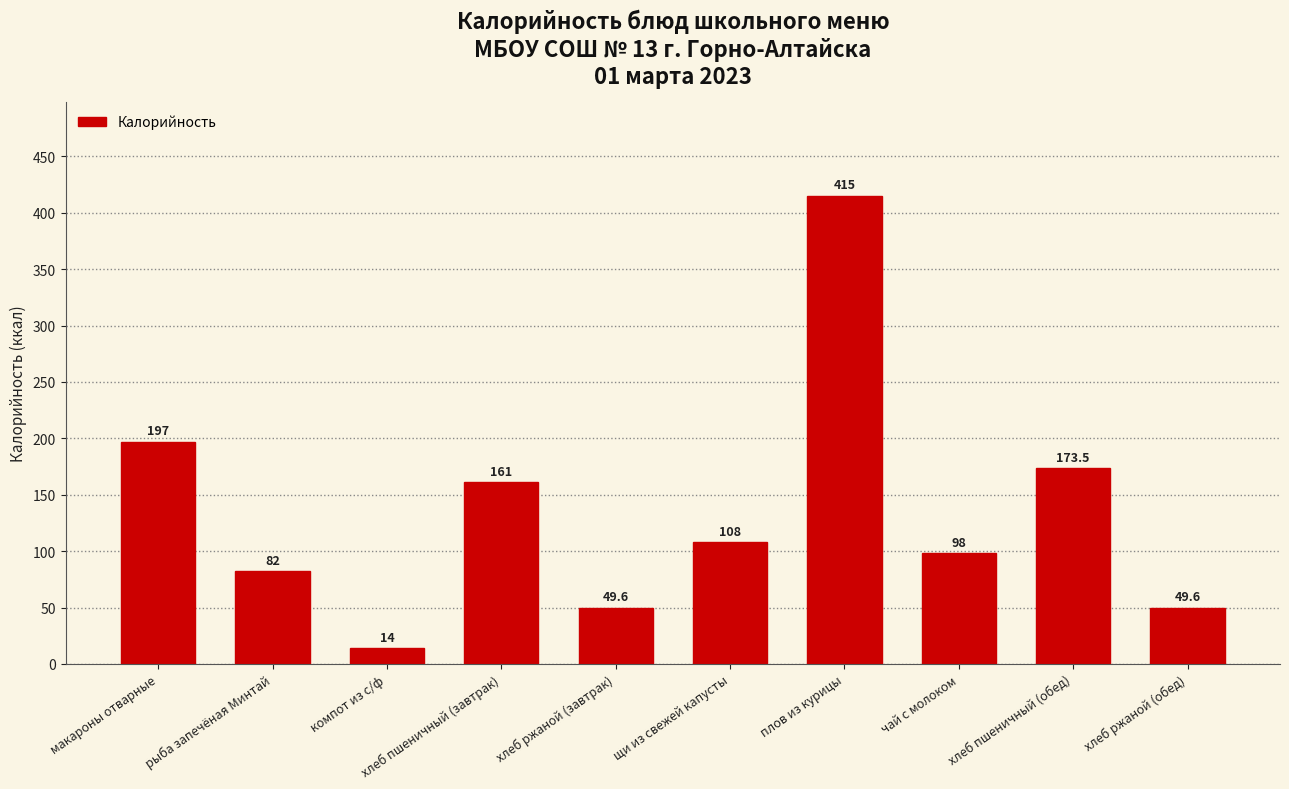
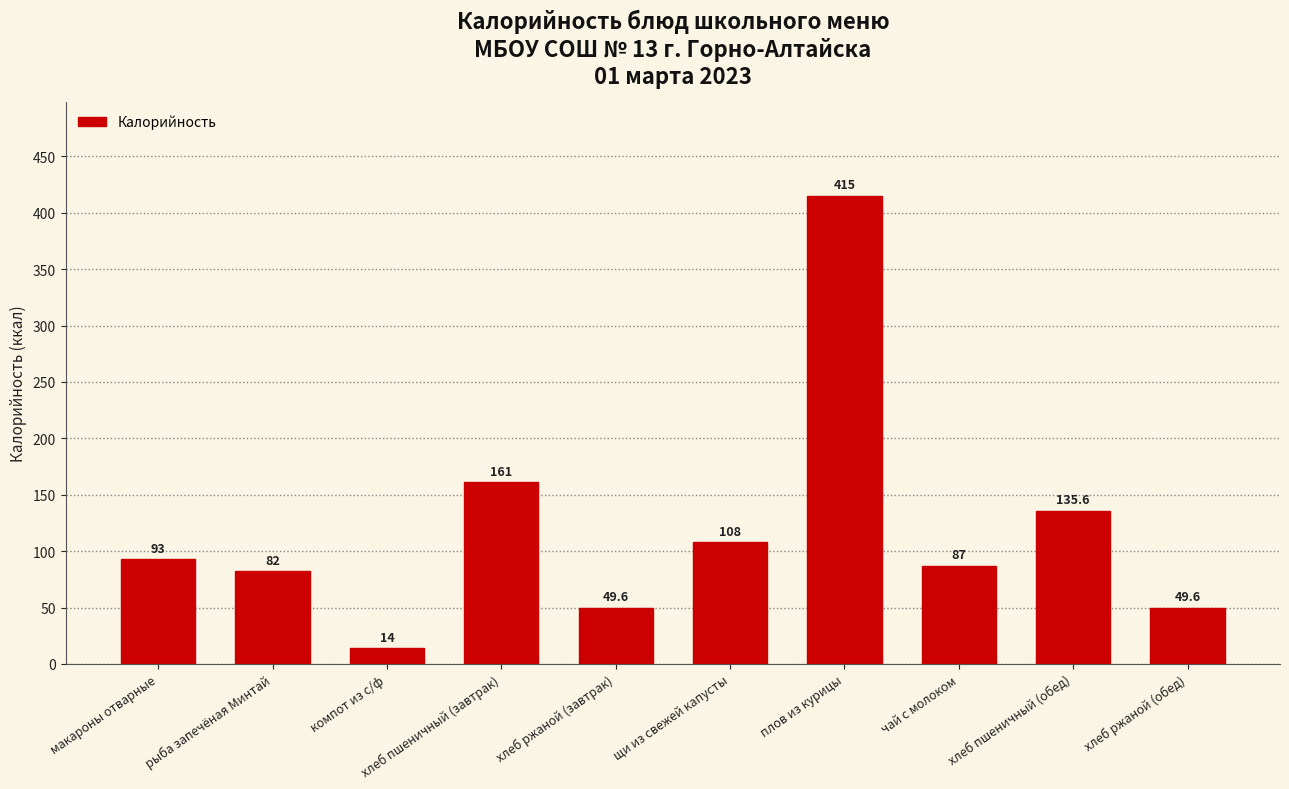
макароны отварные: 197 -> 93
чай с молоком: 98 -> 87
хлеб пшеничный (обед): 173.5 -> 135.6
